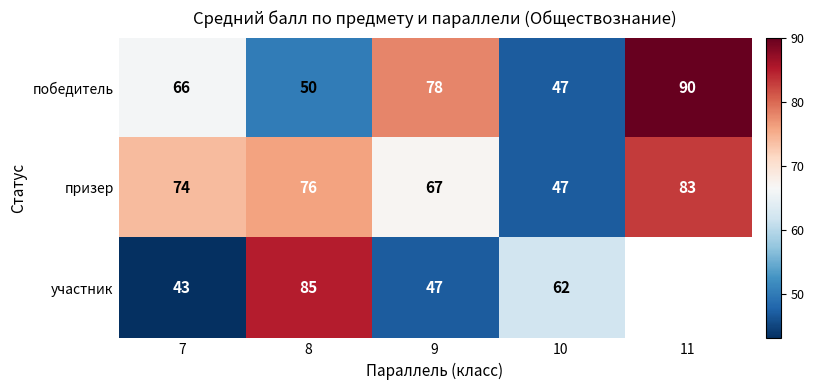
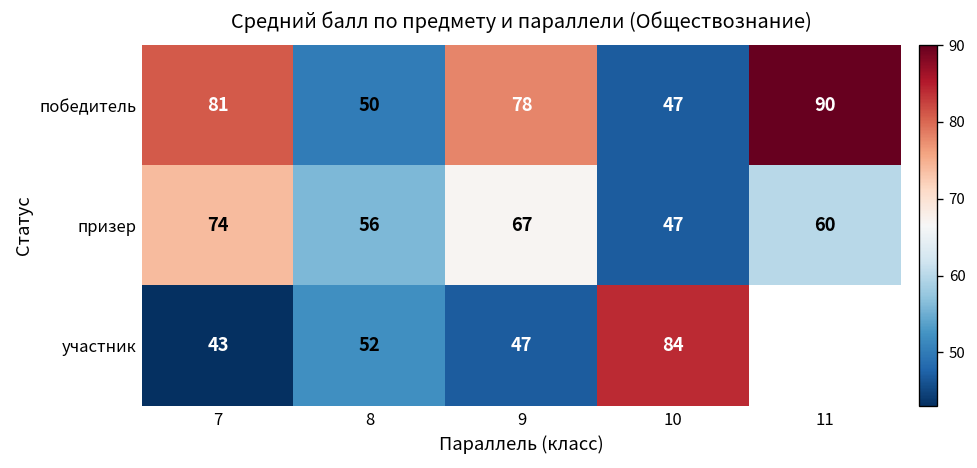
победитель, 7: 66 -> 81
призер, 8: 76 -> 56
призер, 11: 83 -> 60
участник, 8: 85 -> 52
участник, 10: 62 -> 84
